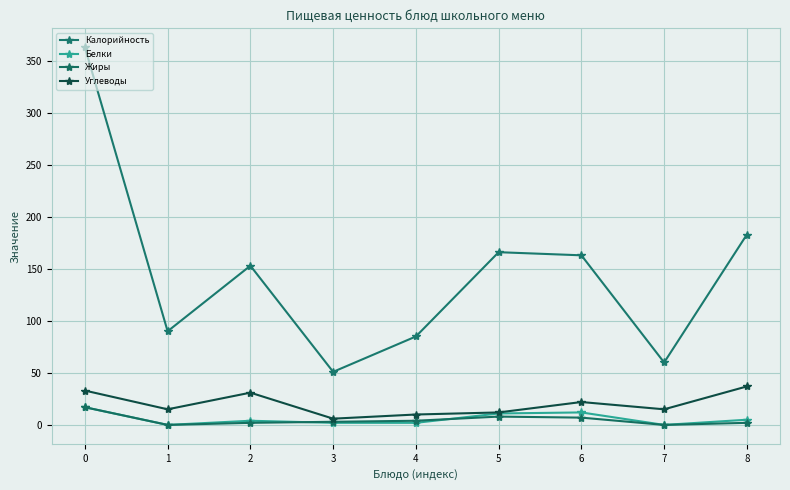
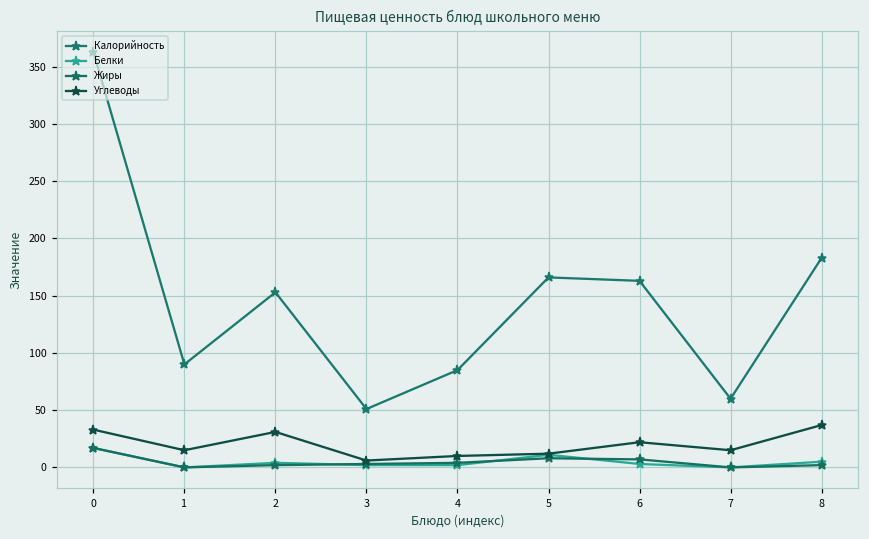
Белки, 6: 12 -> 3
